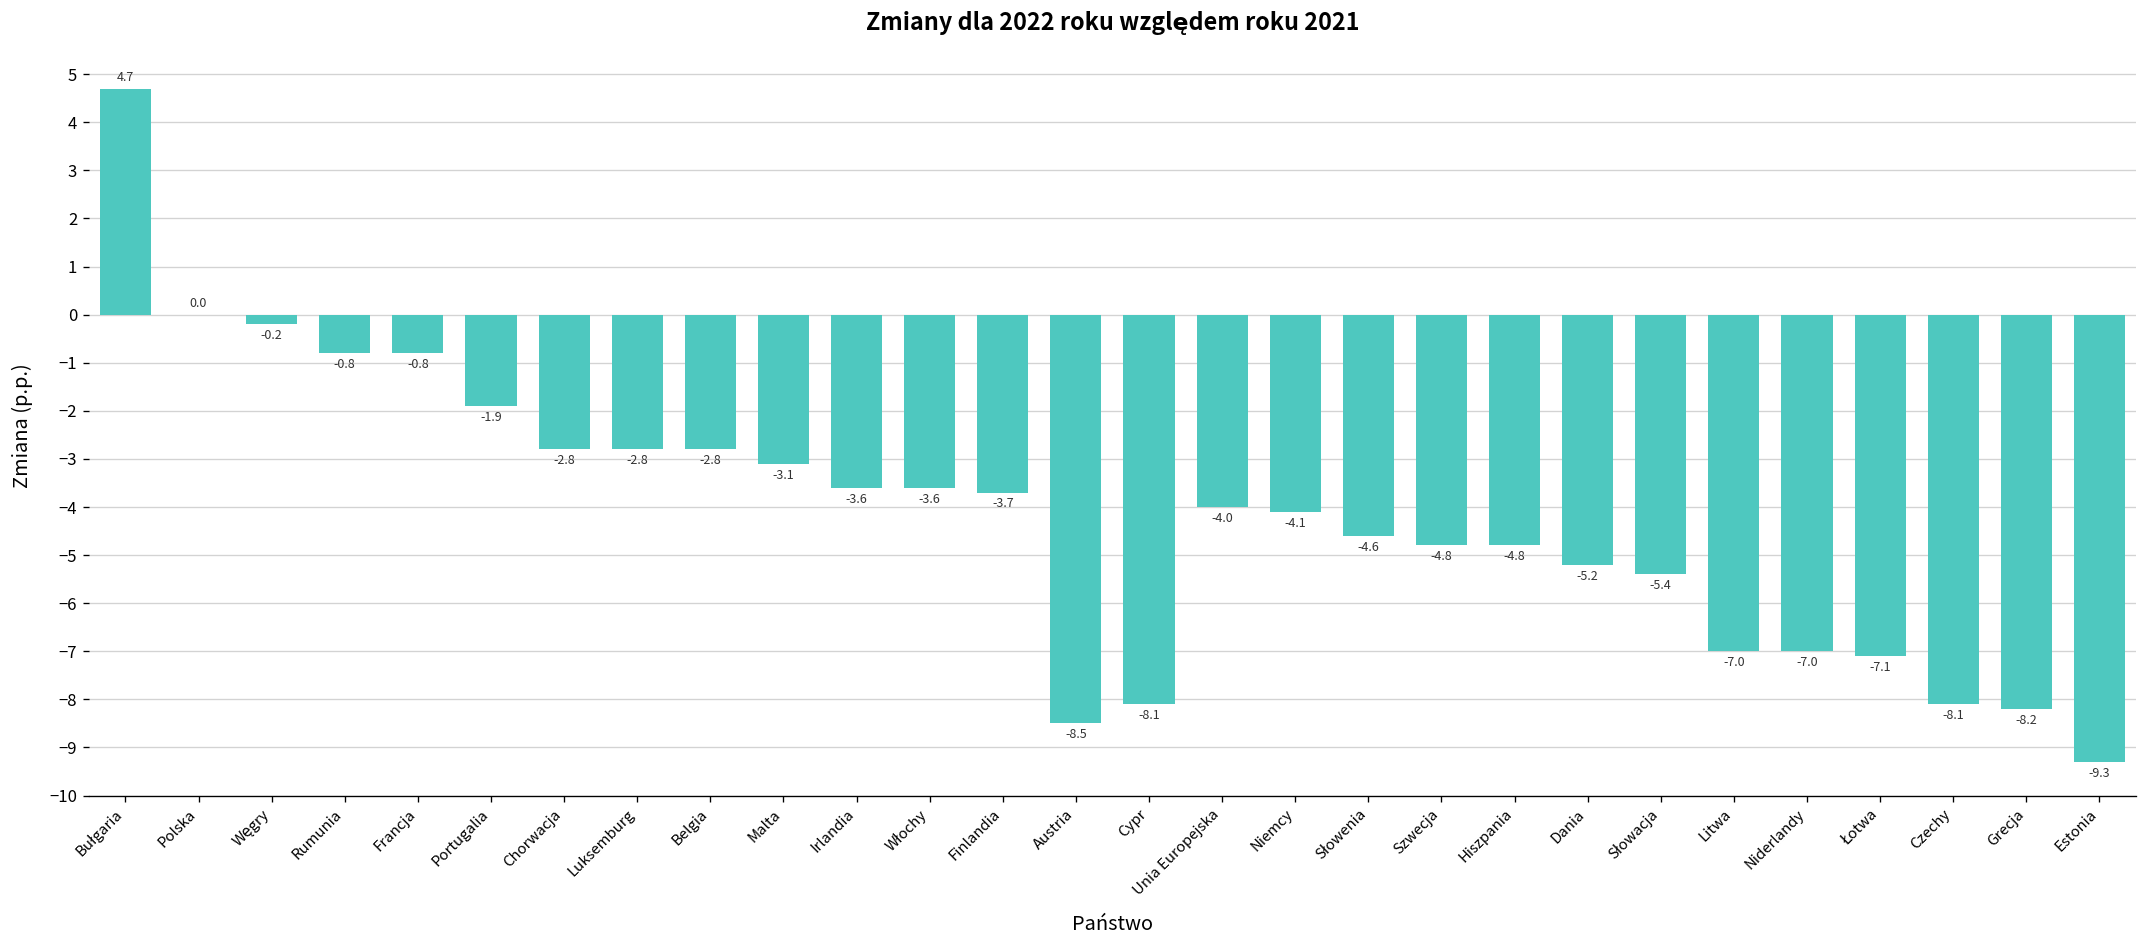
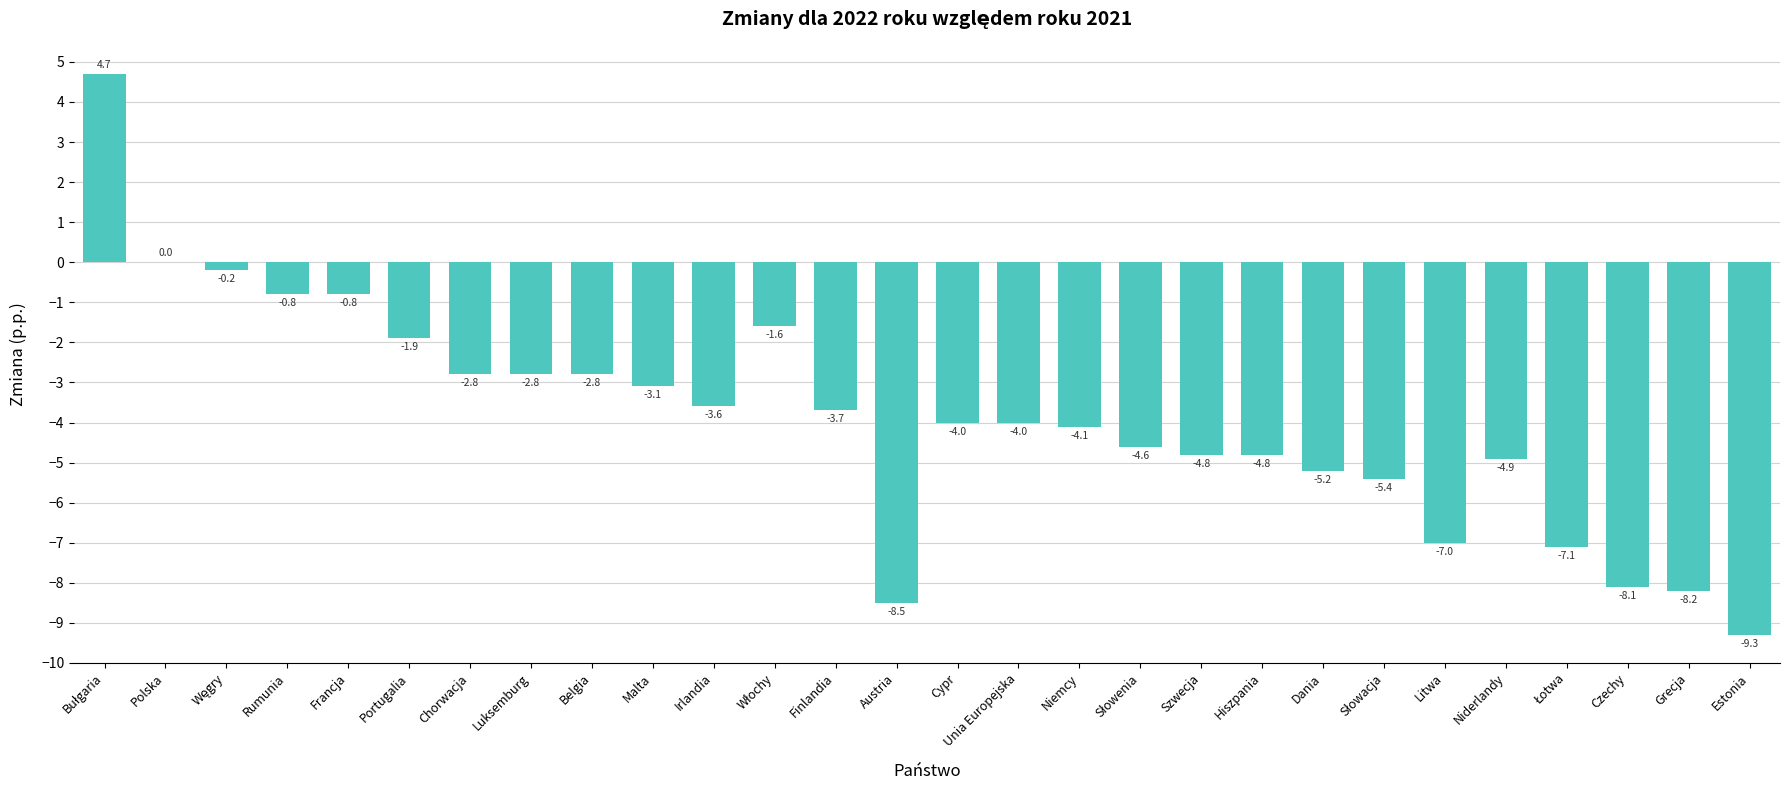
Włochy: -3.6 -> -1.6
Cypr: -8.1 -> -4.0
Niderlandy: -7.0 -> -4.9
